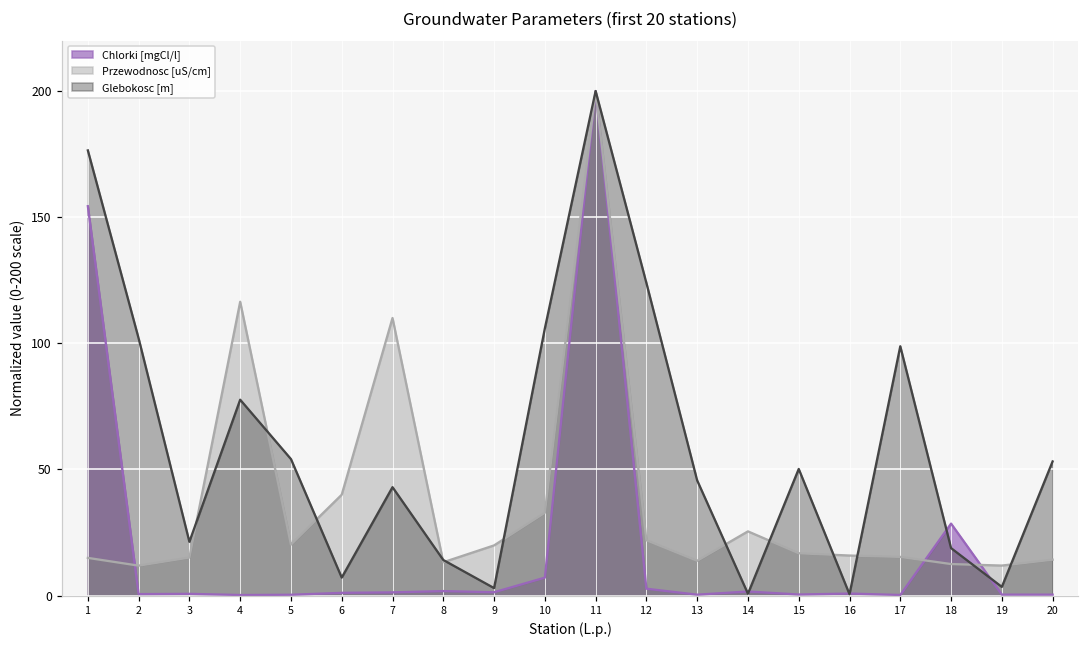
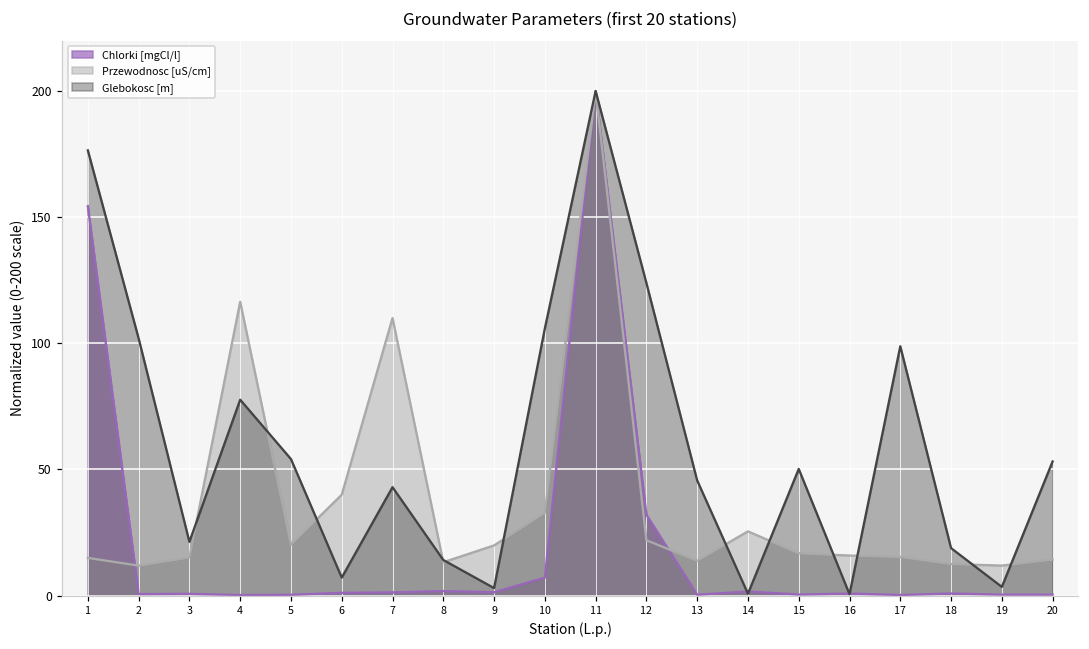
Chlorki [mgCl/l], 12: 3 -> 32
Chlorki [mgCl/l], 18: 29 -> 1
